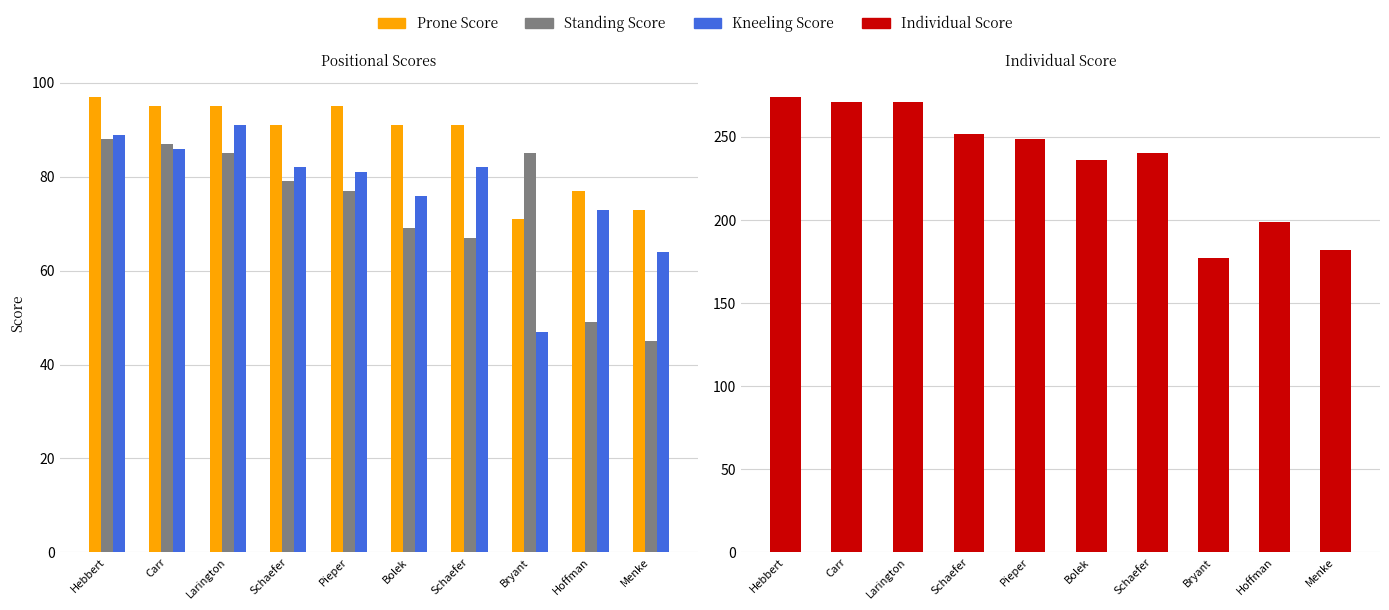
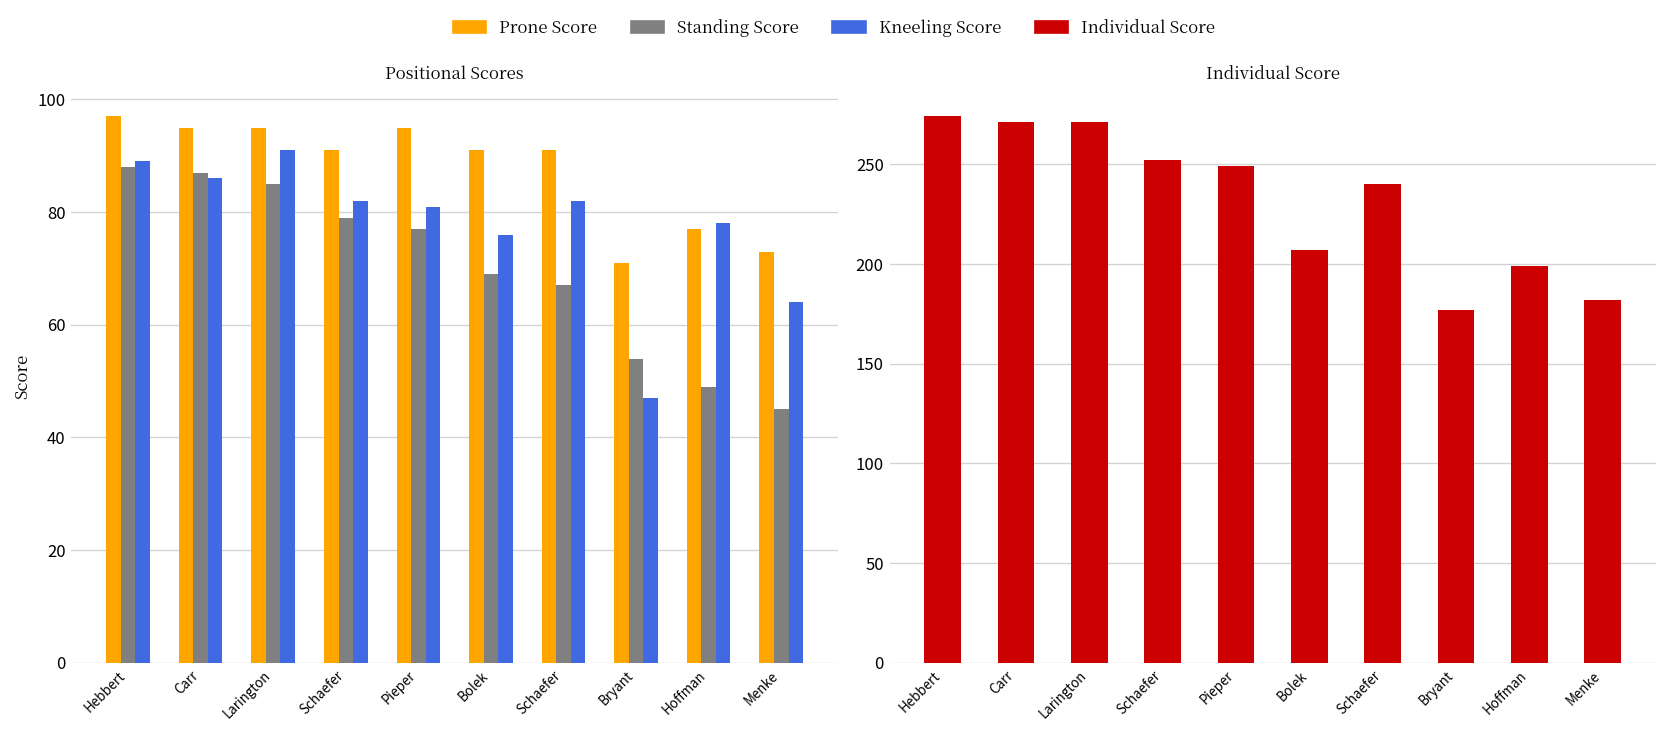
Positional Scores, Standing Score, Bryant: 85 -> 54
Positional Scores, Kneeling Score, Hoffman: 73 -> 78
Individual Score, Bolek: 236 -> 207
